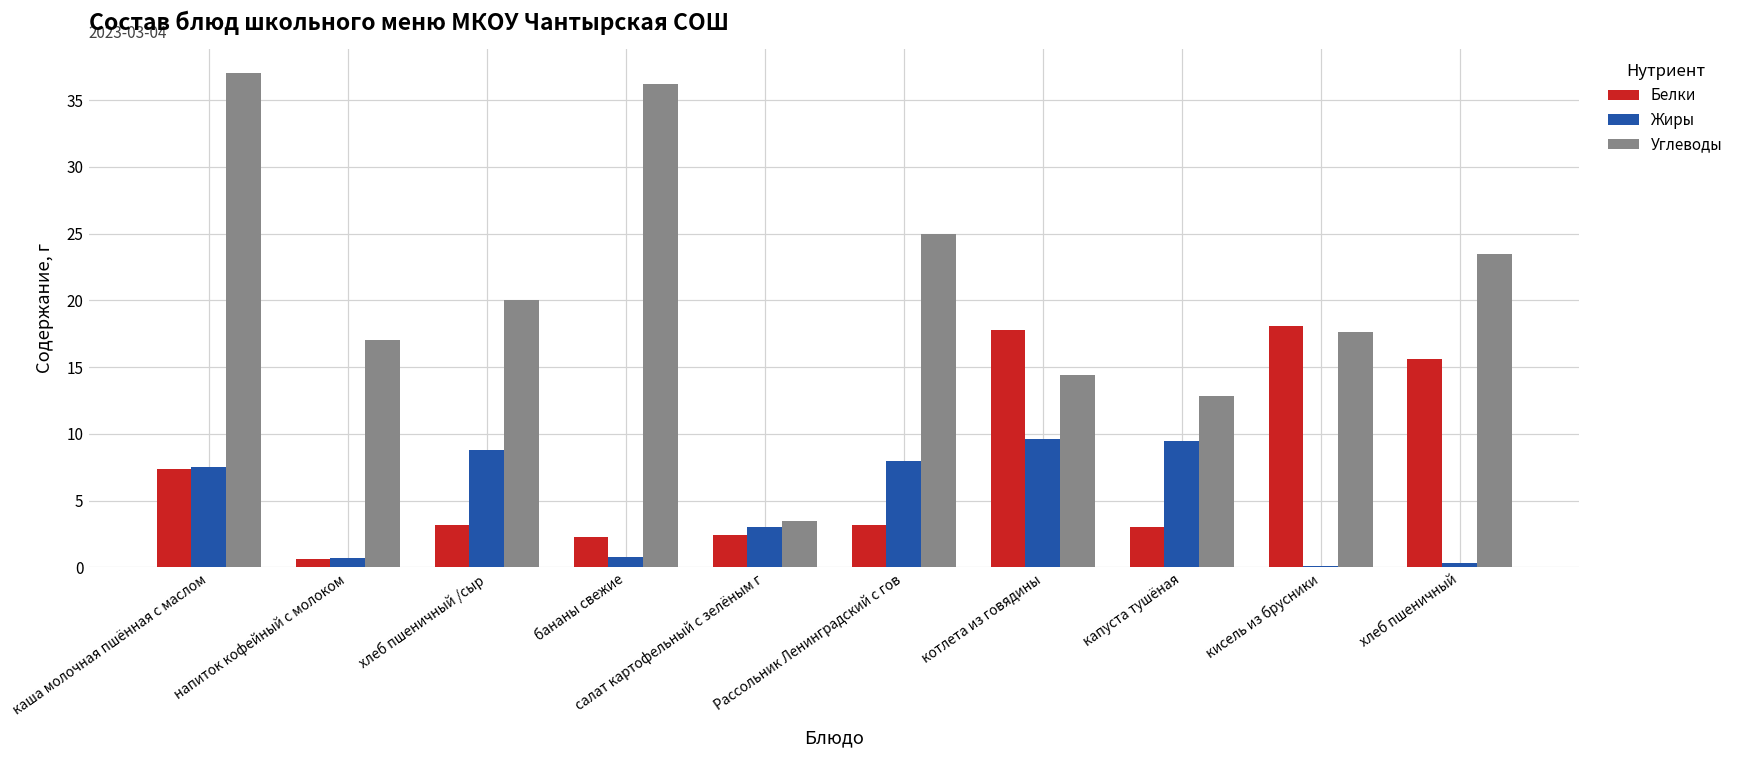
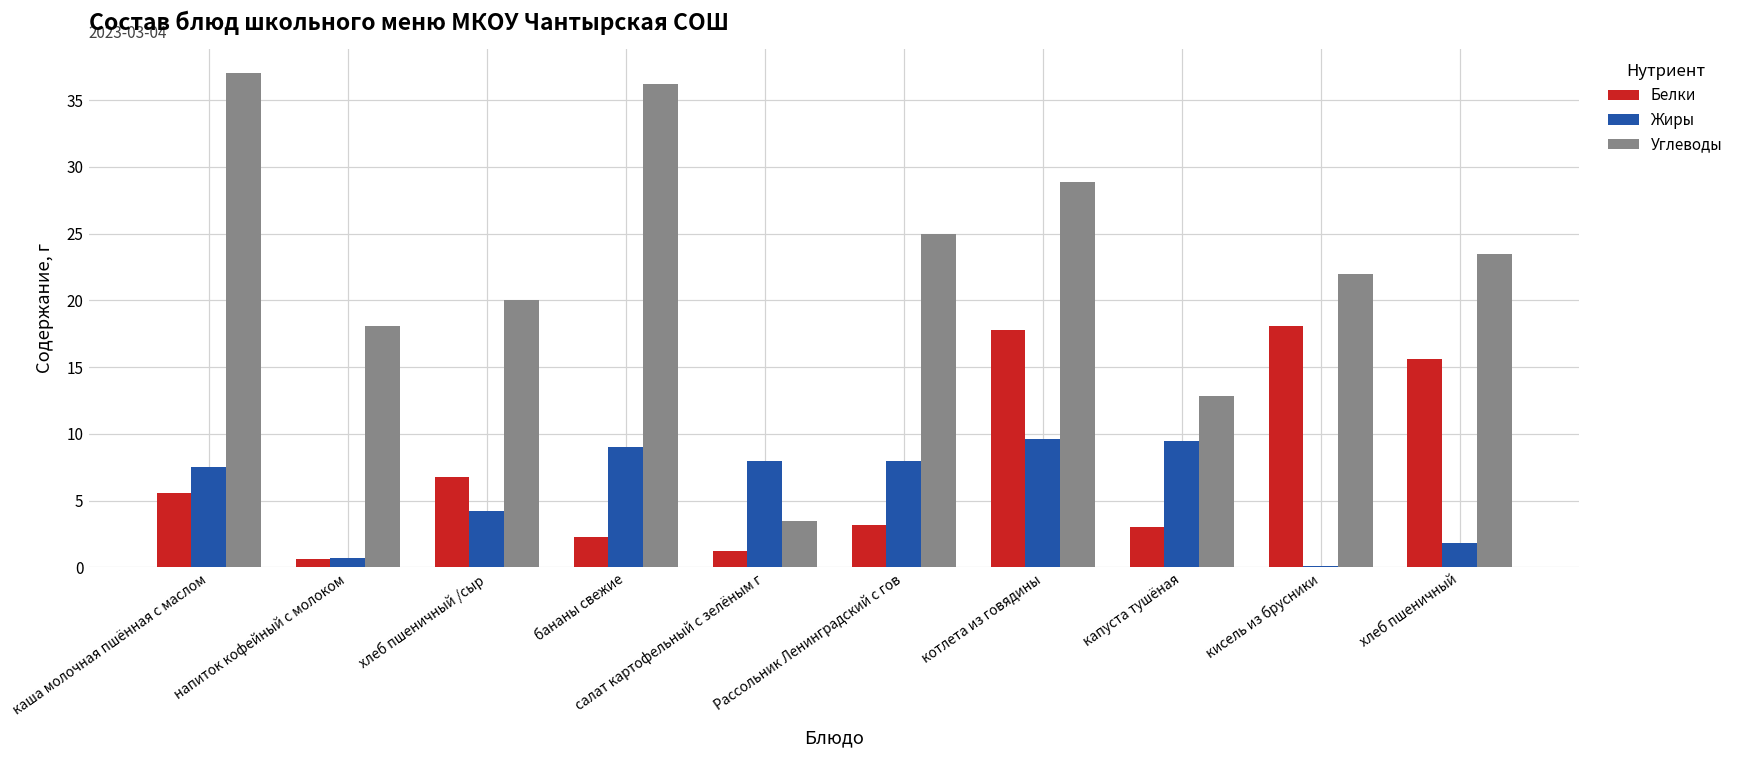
Белки, каша молочная пшённая с маслом: 7.4 -> 5.6
Углеводы, напиток кофейный с молоком: 17.0 -> 18.1
Белки, хлеб пшеничный /сыр: 3.2 -> 6.8
Жиры, хлеб пшеничный /сыр: 8.8 -> 4.2
Жиры, бананы свежие: 0.8 -> 9.0
Белки, салат картофельный с зелёным г: 2.5 -> 1.2
Жиры, салат картофельный с зелёным г: 3.0 -> 8.0
Углеводы, котлета из говядины: 14.4 -> 28.9
Углеводы, кисель из брусники: 17.6 -> 22.0
Жиры, хлеб пшеничный: 0.3 -> 1.8
